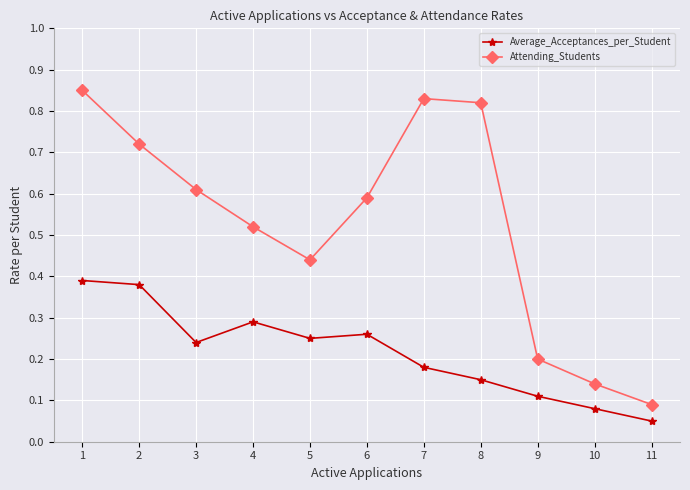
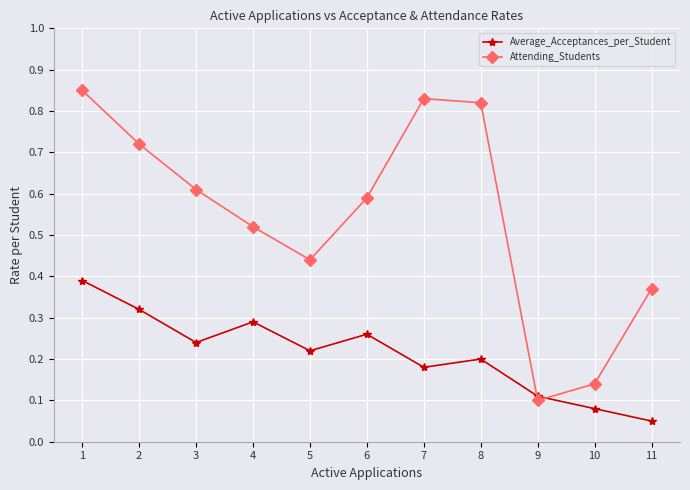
Average_Acceptances_per_Student, 2: 0.38 -> 0.32
Average_Acceptances_per_Student, 5: 0.25 -> 0.22
Average_Acceptances_per_Student, 8: 0.15 -> 0.20
Attending_Students, 9: 0.2 -> 0.1
Attending_Students, 11: 0.09 -> 0.37
